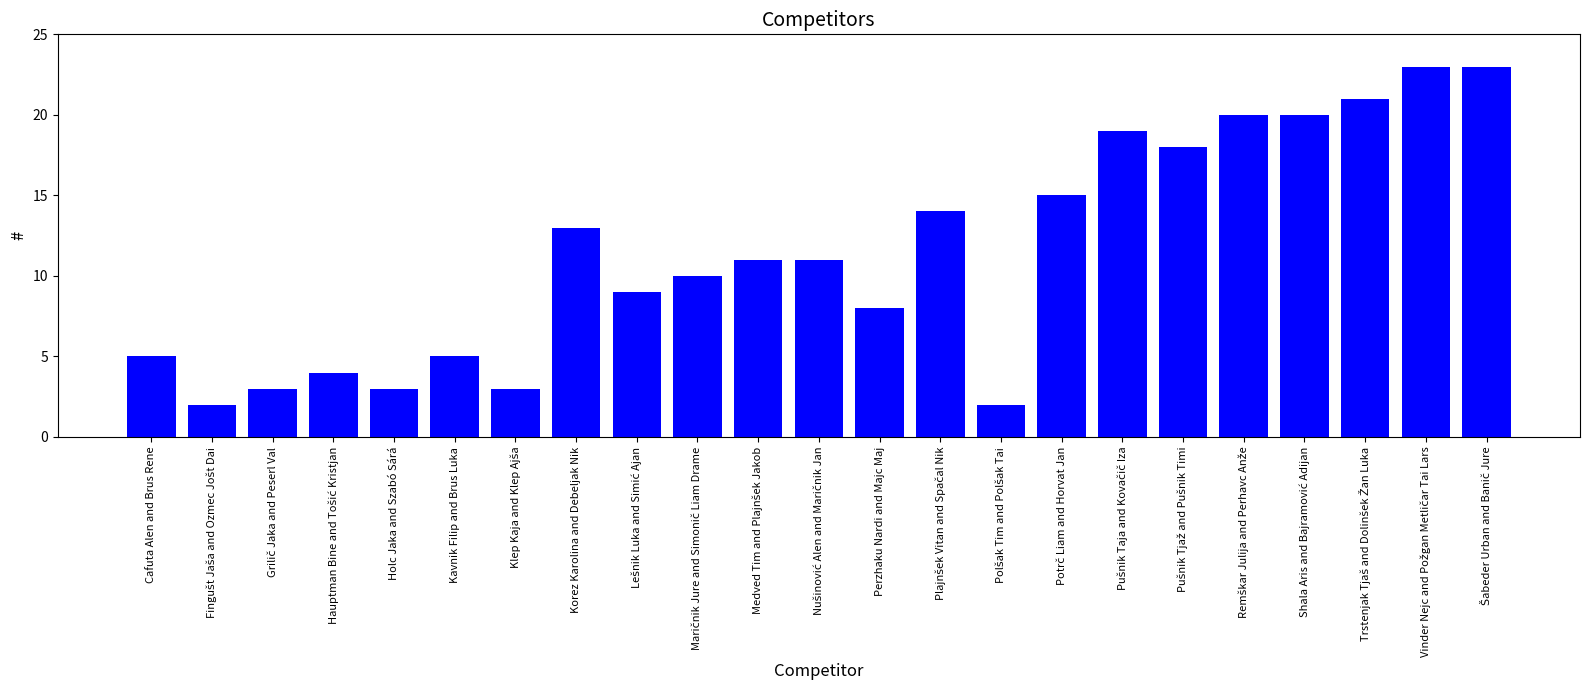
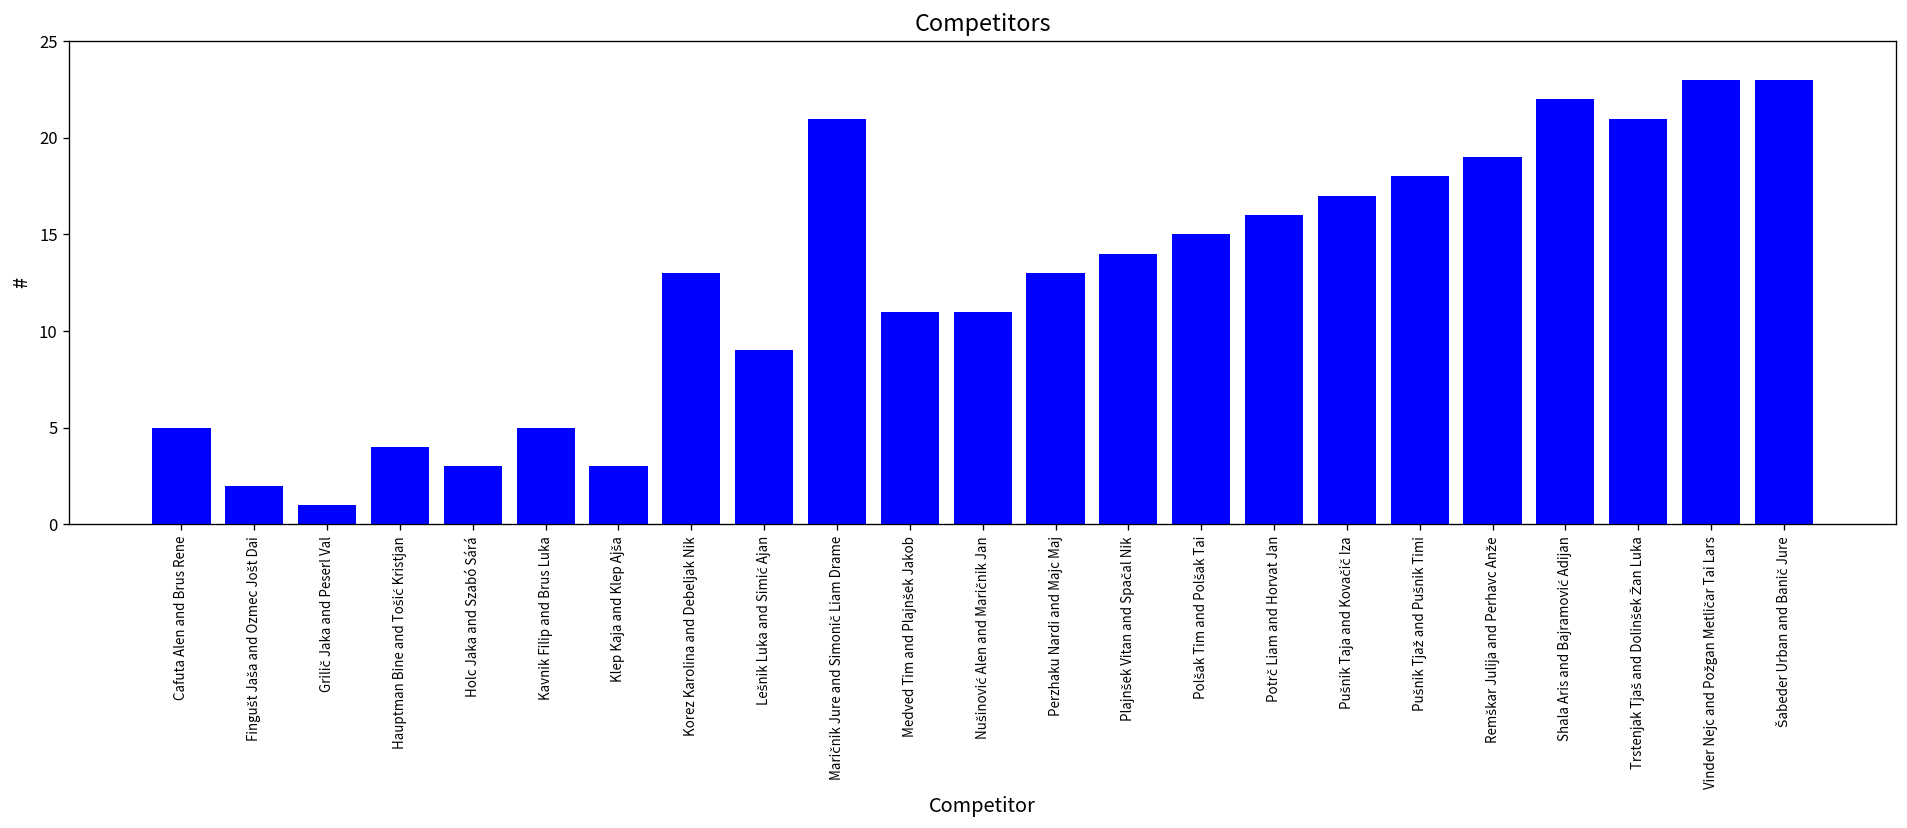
Grilič Jaka and Peserl Val: 3 -> 1
Maričnik Jure and Simonič Liam Drame: 10 -> 21
Perzhaku Nardi and Majc Maj: 8 -> 13
Polšak Tim and Polšak Tai: 2 -> 15
Potrč Liam and Horvat Jan: 15 -> 16
Pušnik Taja and Kovačič Iza: 19 -> 17
Remškar Julija and Perhavc Anže: 20 -> 19
Shala Aris and Bajramović Adijan: 20 -> 22
